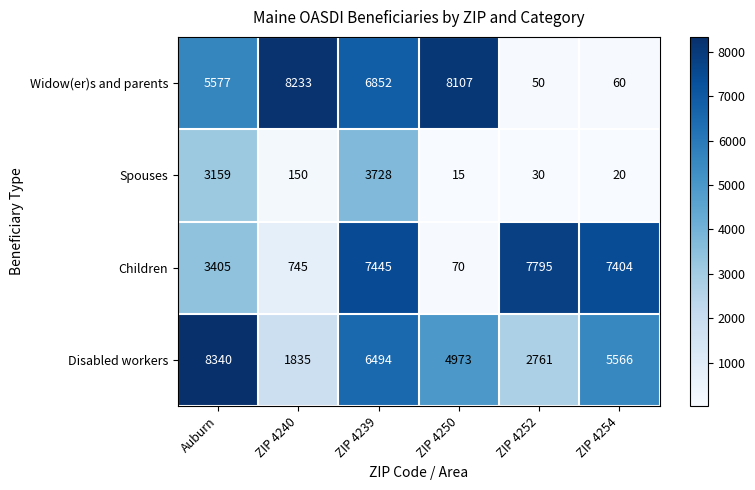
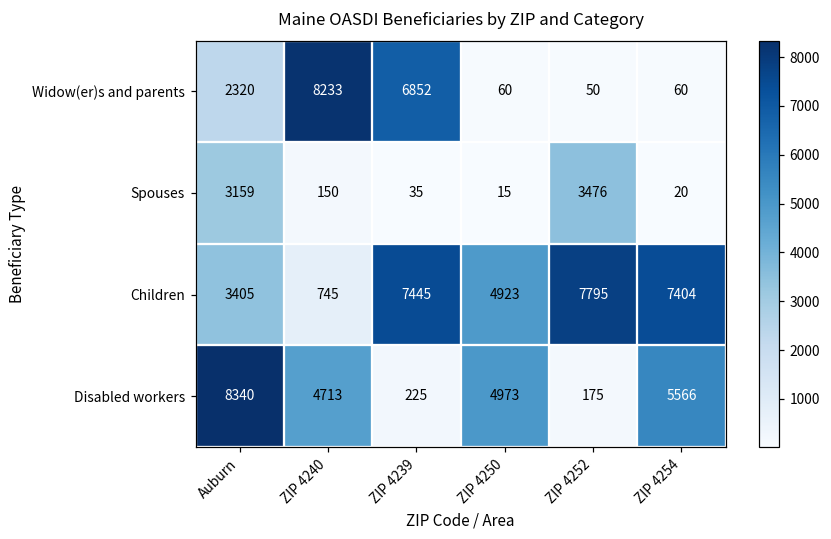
Widow(er)s and parents, Auburn: 5577 -> 2320
Widow(er)s and parents, ZIP 4250: 8107 -> 60
Spouses, ZIP 4239: 3728 -> 35
Spouses, ZIP 4252: 30 -> 3476
Children, ZIP 4250: 70 -> 4923
Disabled workers, ZIP 4240: 1835 -> 4713
Disabled workers, ZIP 4239: 6494 -> 225
Disabled workers, ZIP 4252: 2761 -> 175
